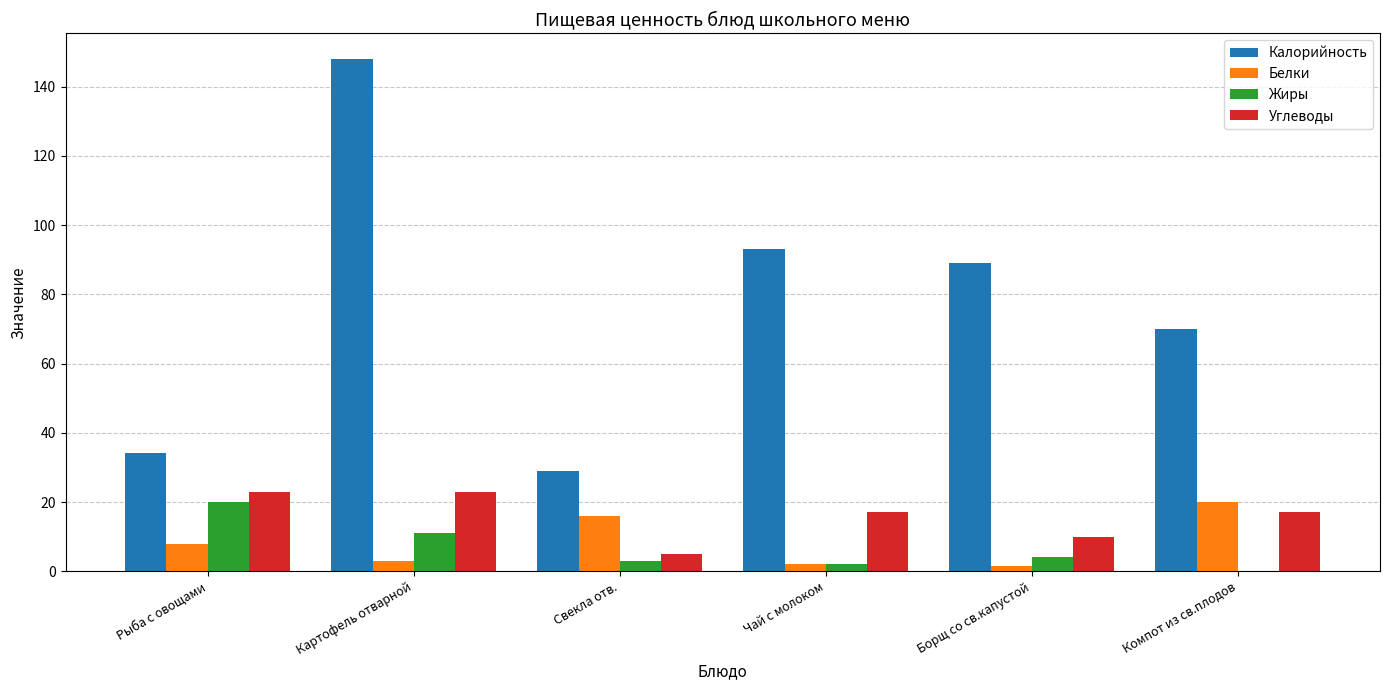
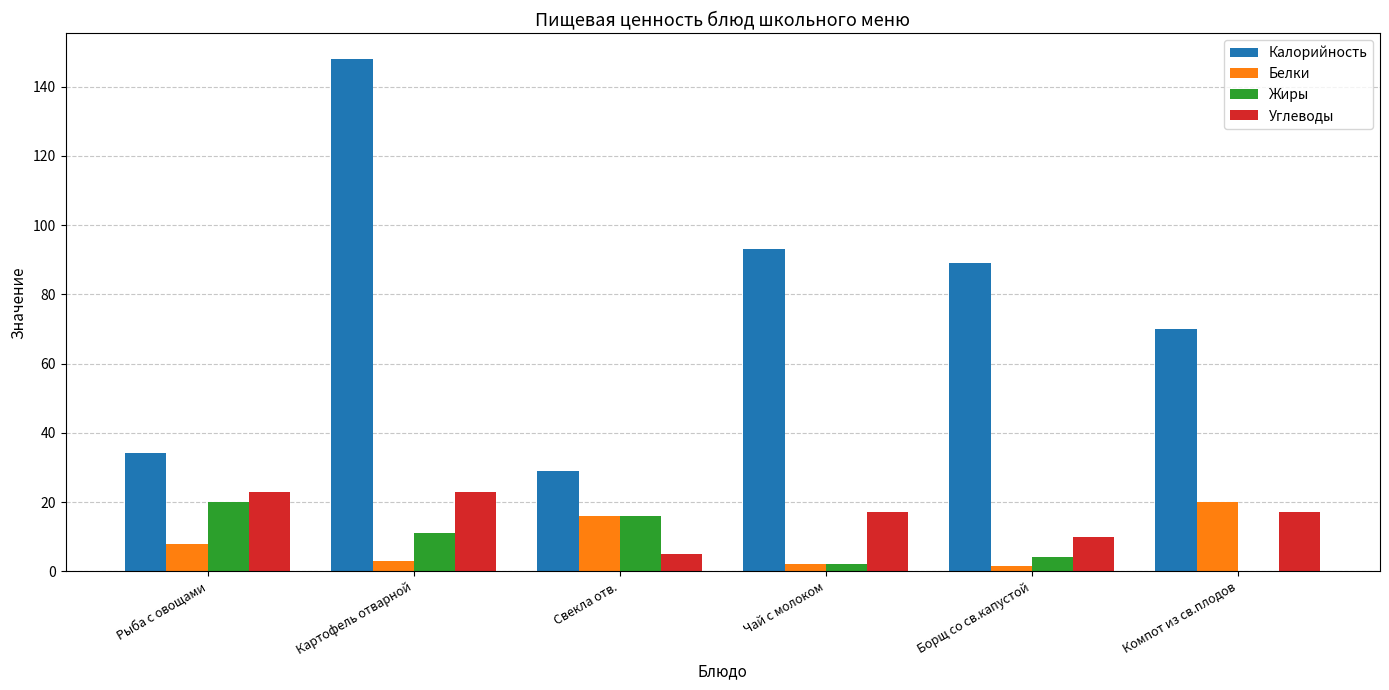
Жиры, Свекла отв.: 3 -> 16
